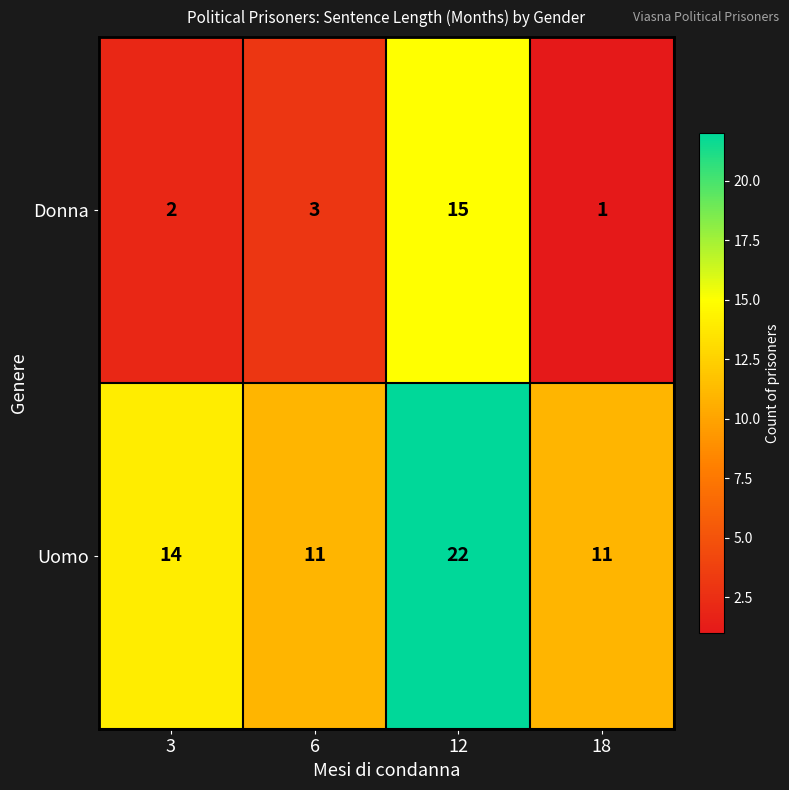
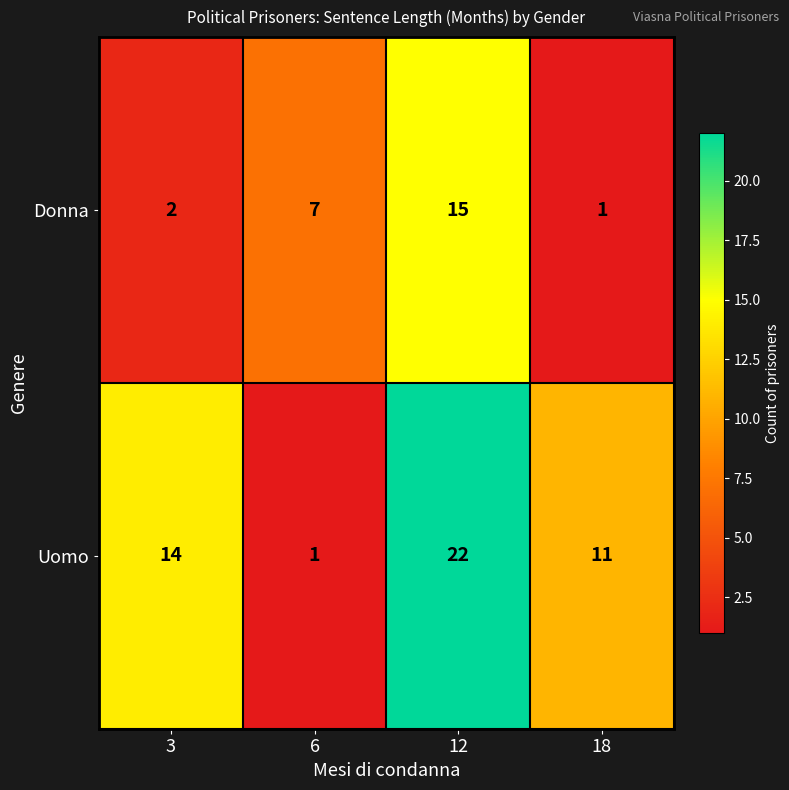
Donna, 6: 3 -> 7
Uomo, 6: 11 -> 1
